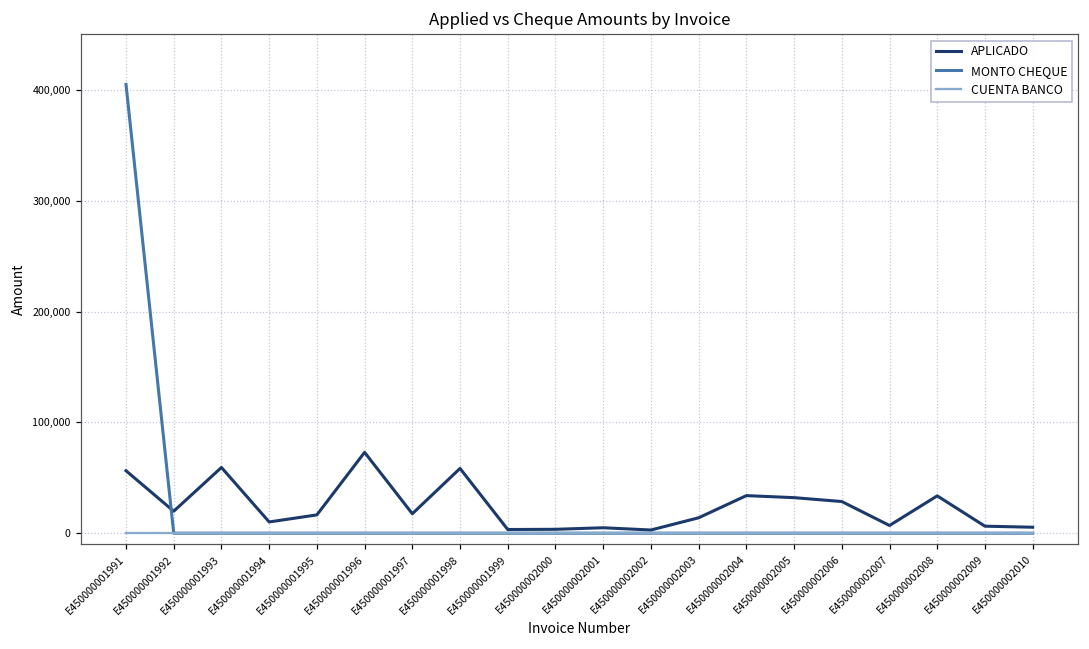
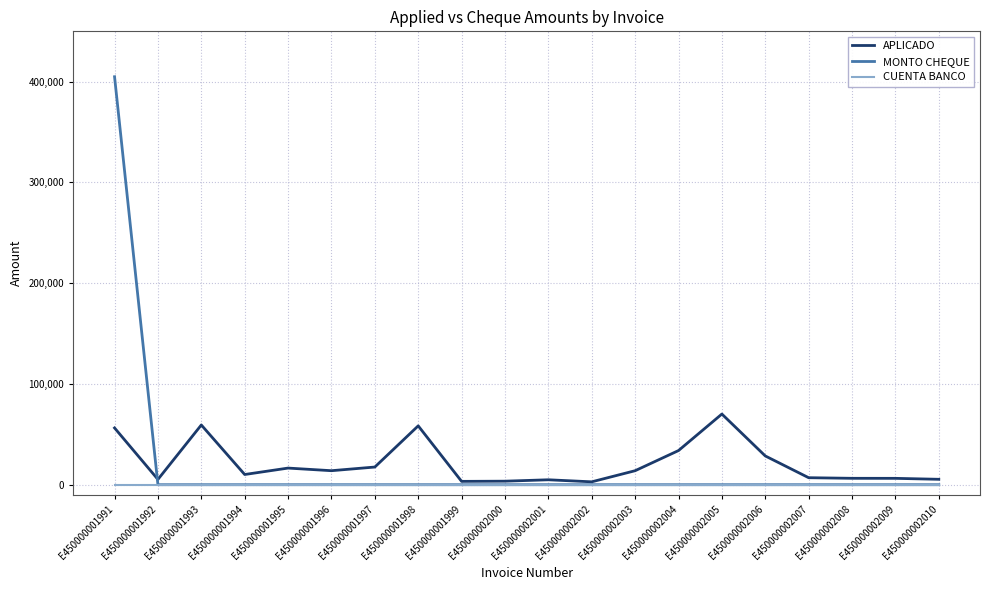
APLICADO, E450000001992: 20,000 -> 5,000
APLICADO, E450000001996: 73,000 -> 14,000
APLICADO, E450000002005: 32,000 -> 70,000
APLICADO, E450000002008: 34,000 -> 6,000
